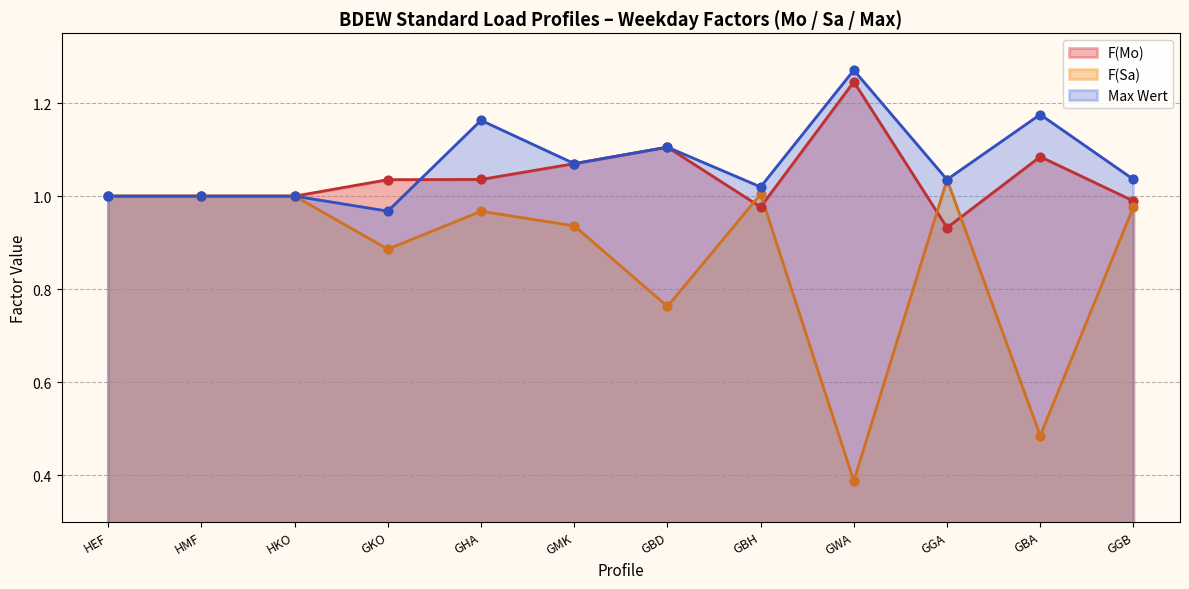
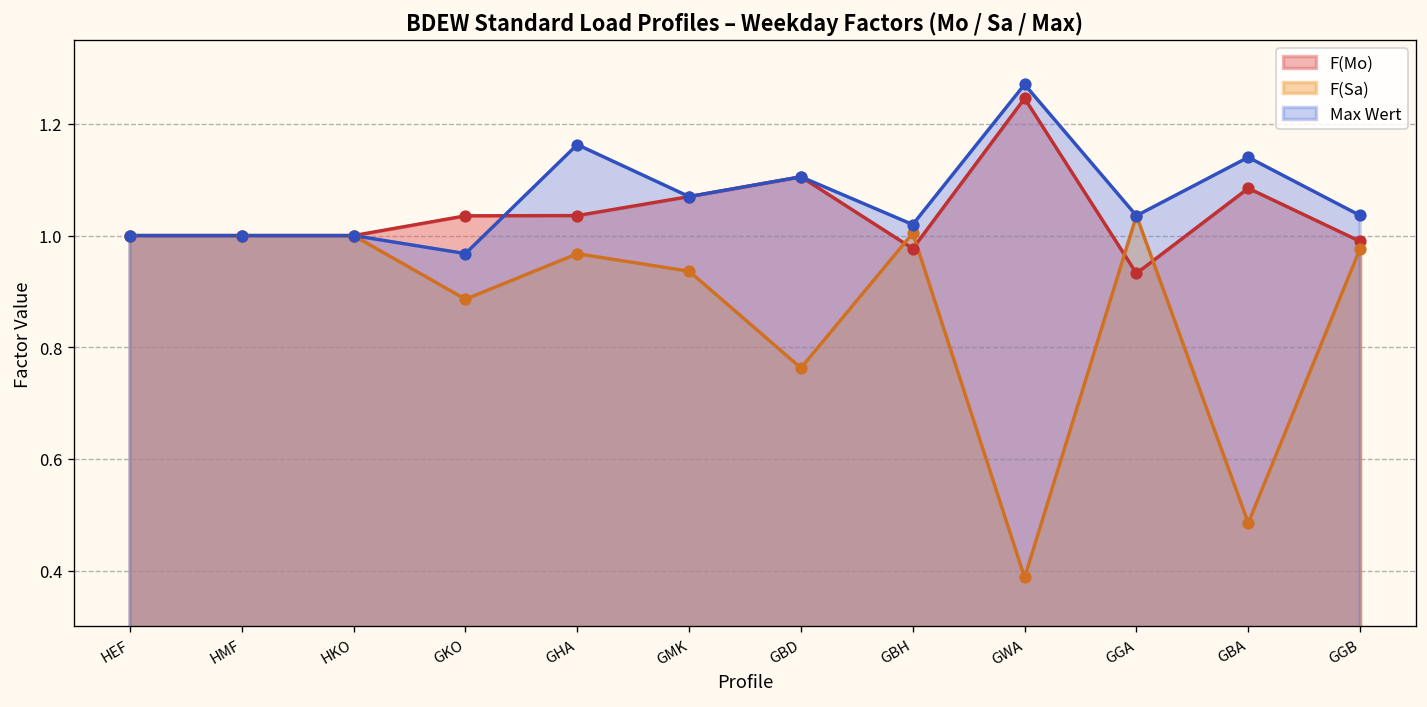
Max Wert, GBA: 1.18 -> 1.14
